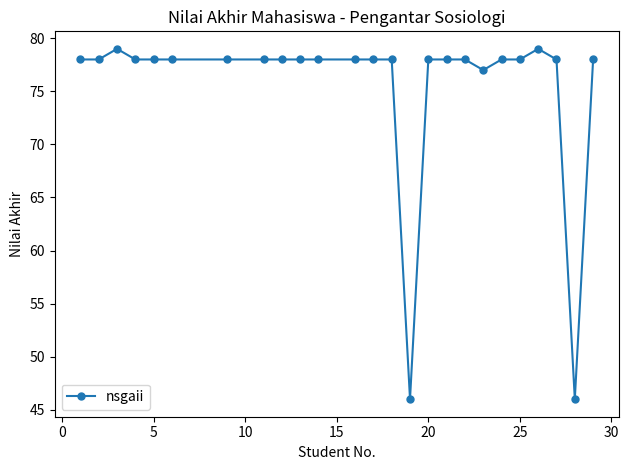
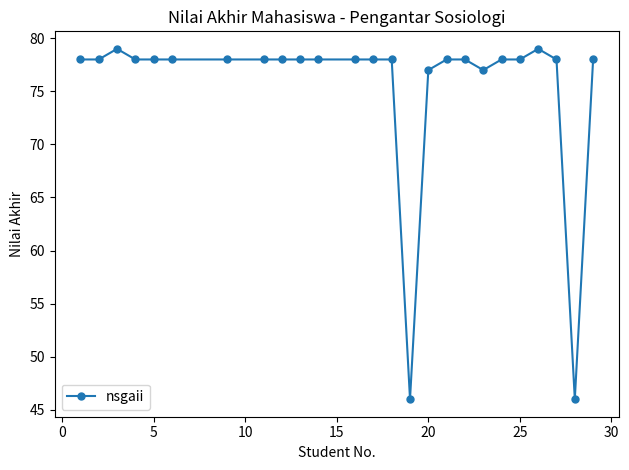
20: 78 -> 77
